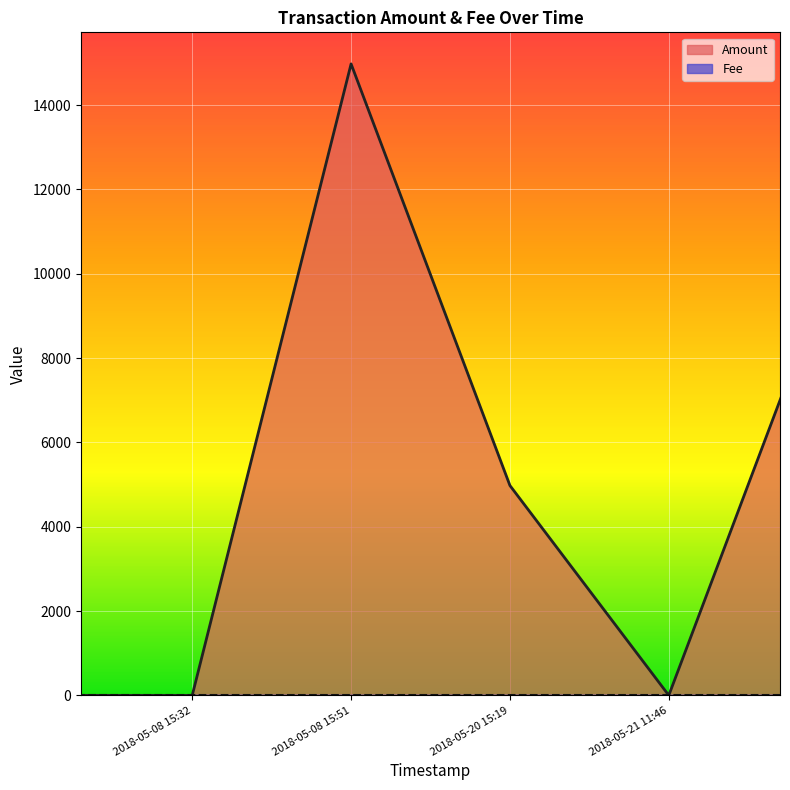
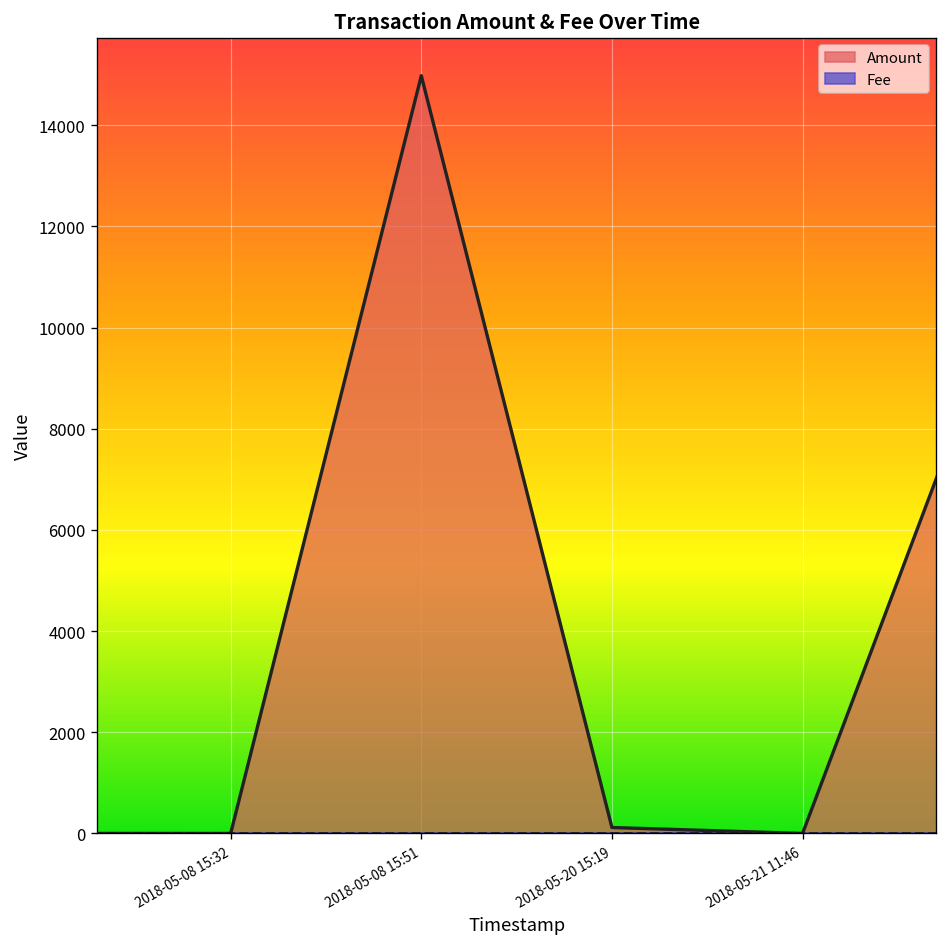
Amount, 2018-05-20 15:19: 5000 -> 100
